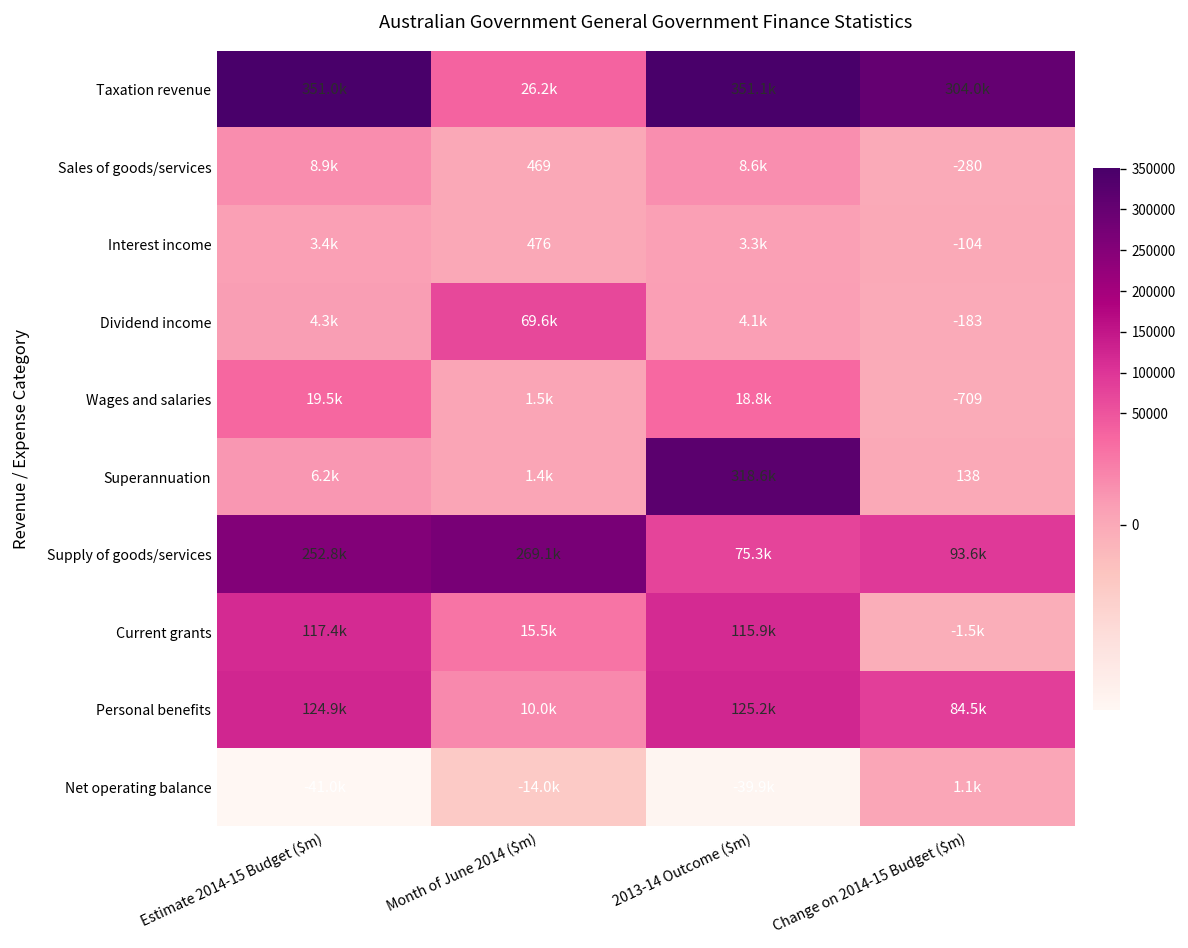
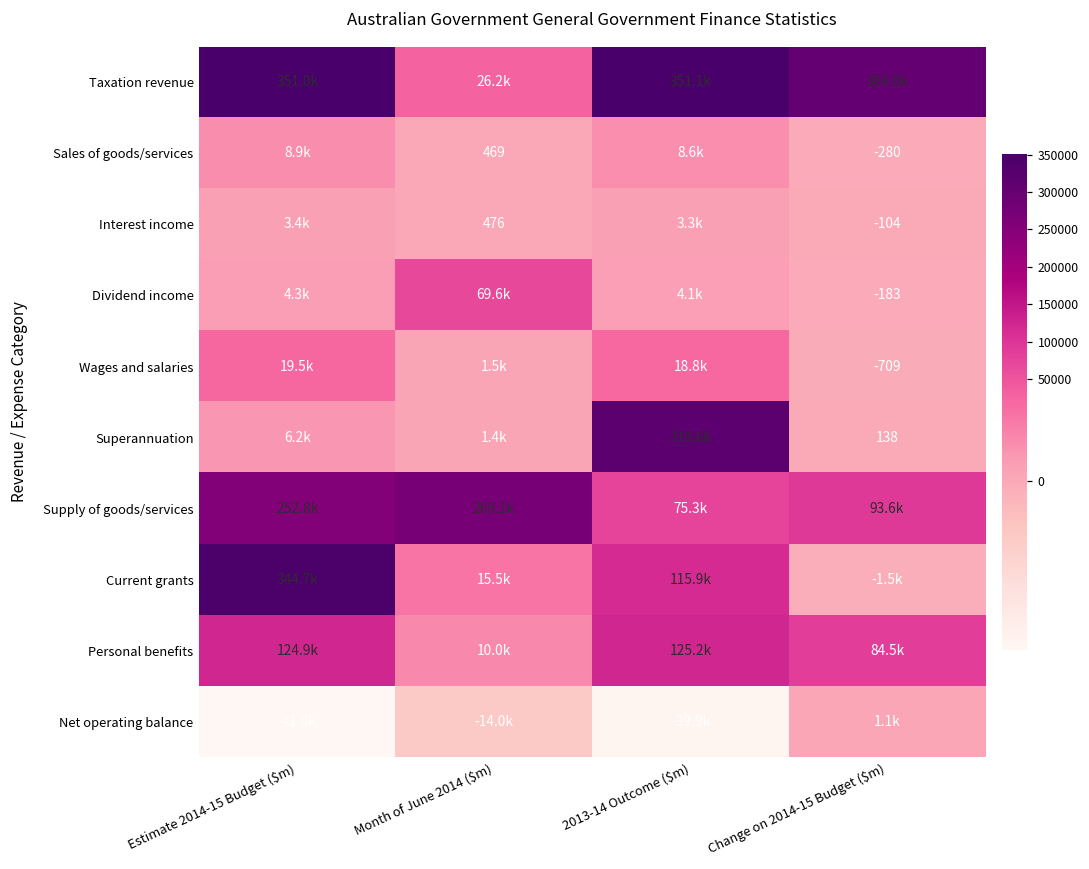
Current grants, Estimate 2014-15 Budget ($m): 117.4k -> 344.7k
